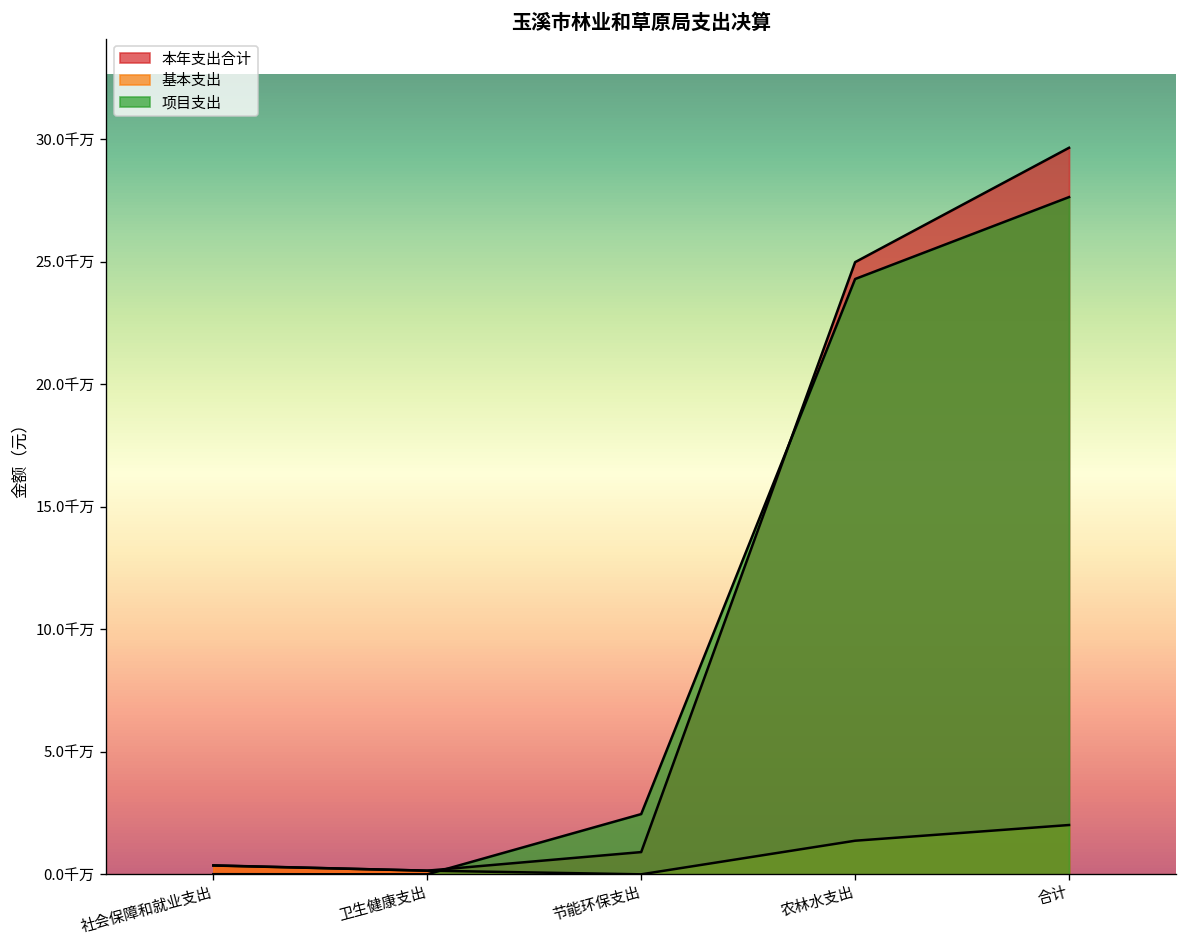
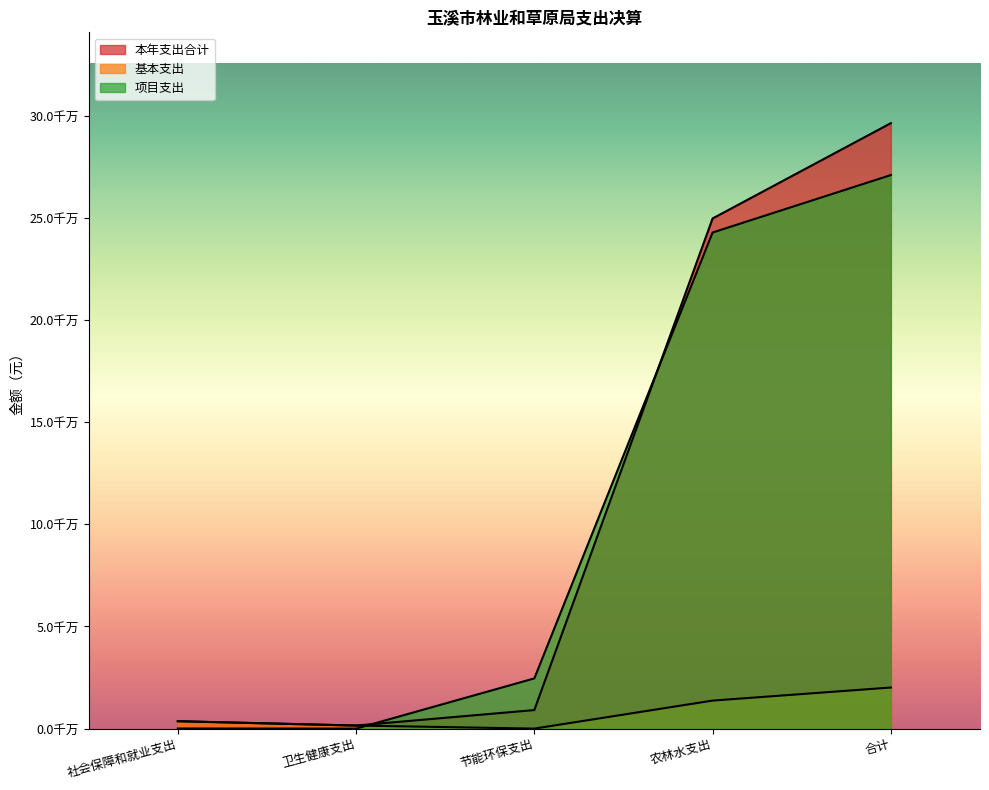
项目支出, 合计: 27.6千万 -> 27.1千万
